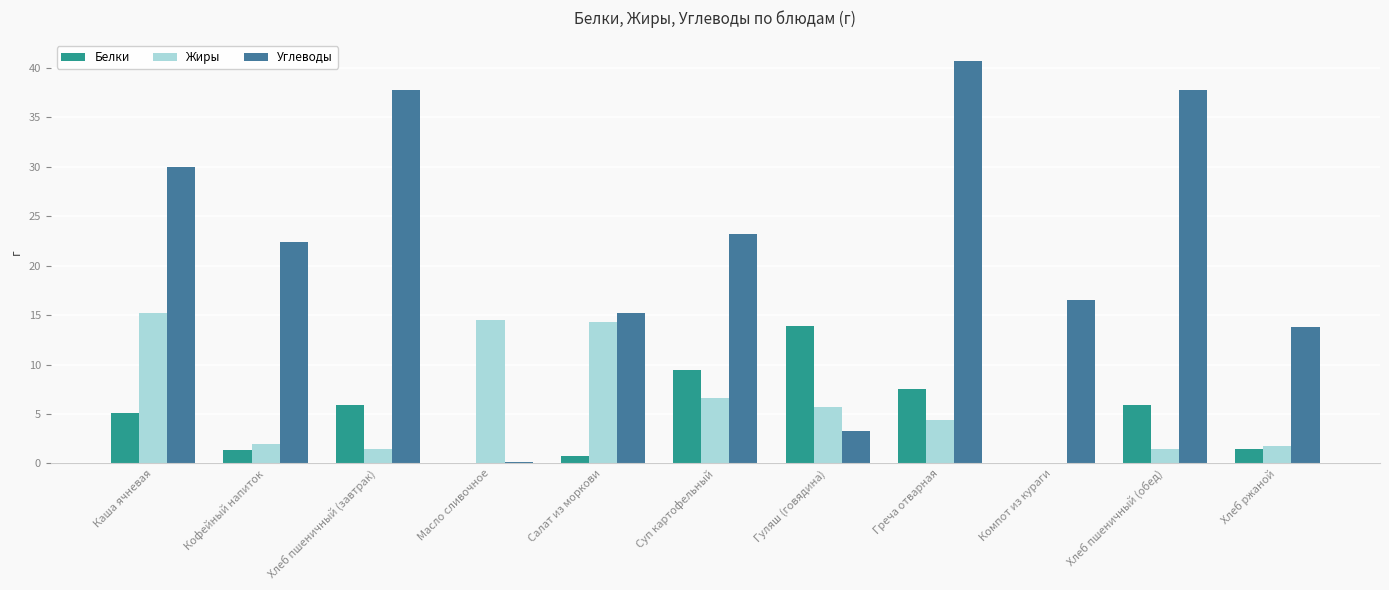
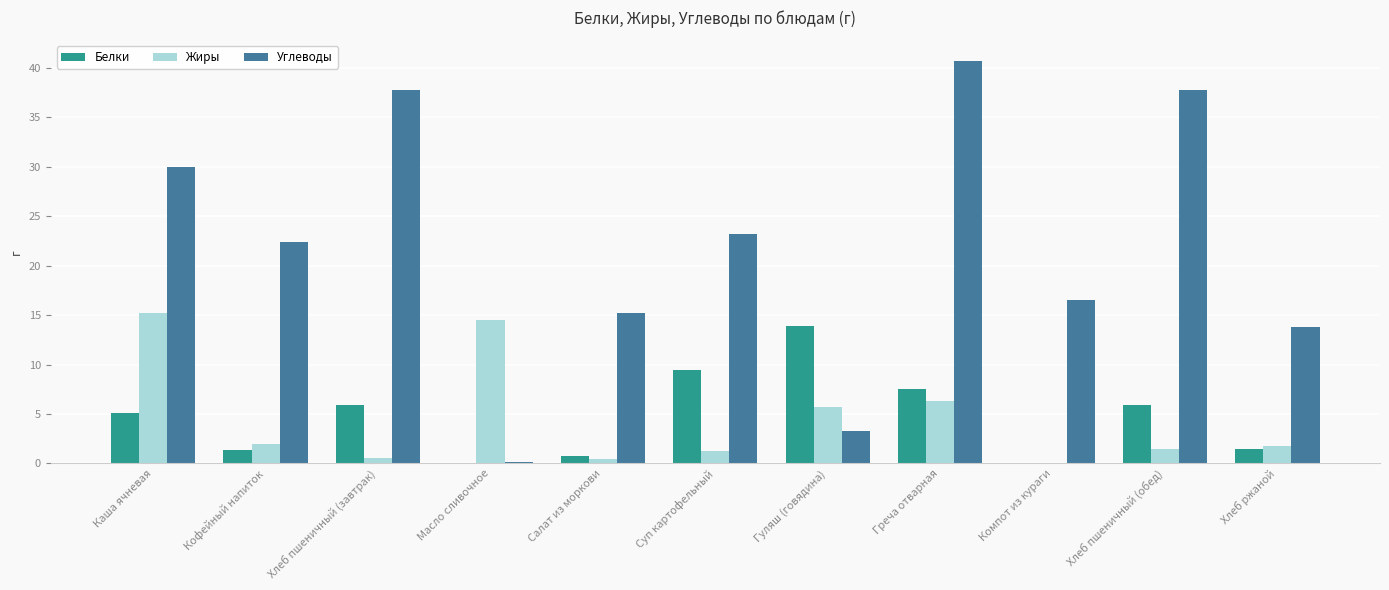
Жиры, Хлеб пшеничный (завтрак): 1.4 -> 0.6
Жиры, Салат из моркови: 14 -> 0
Жиры, Суп картофельный: 7 -> 1
Жиры, Греча отварная: 4 -> 6
